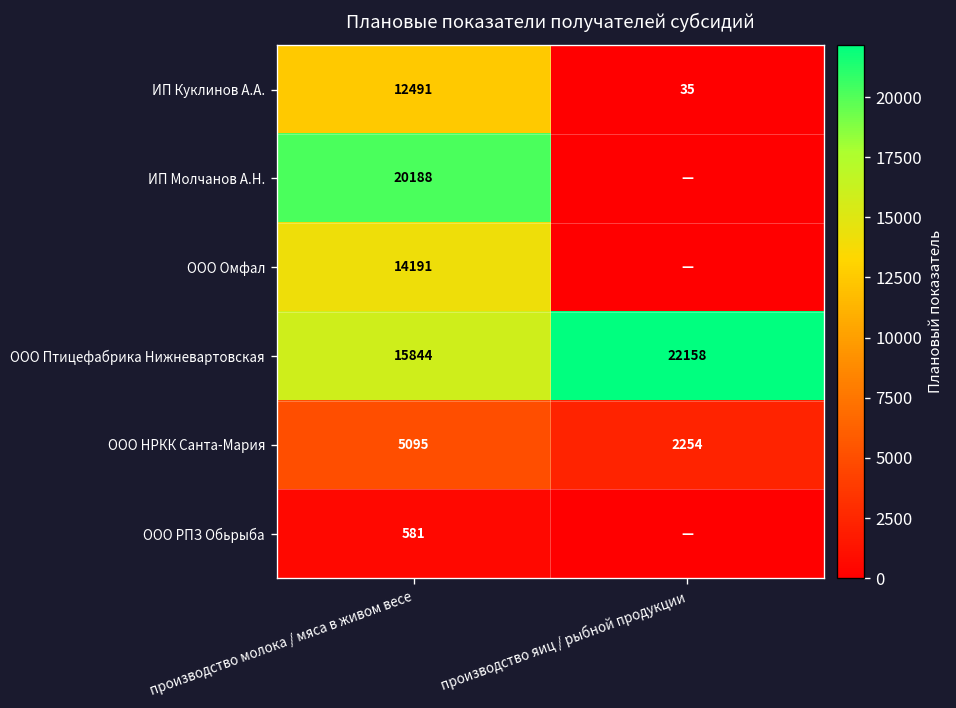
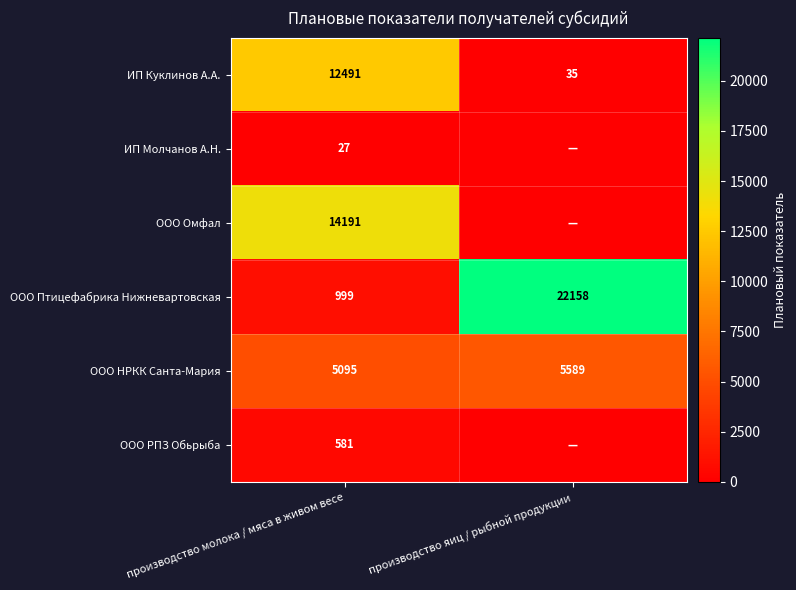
ИП Молчанов А.Н., производство молока / мяса в живом весе: 20188 -> 27
ООО Птицефабрика Нижневартовская, производство молока / мяса в живом весе: 15844 -> 999
ООО НРКК Санта-Мария, производство яиц / рыбной продукции: 2254 -> 5589
